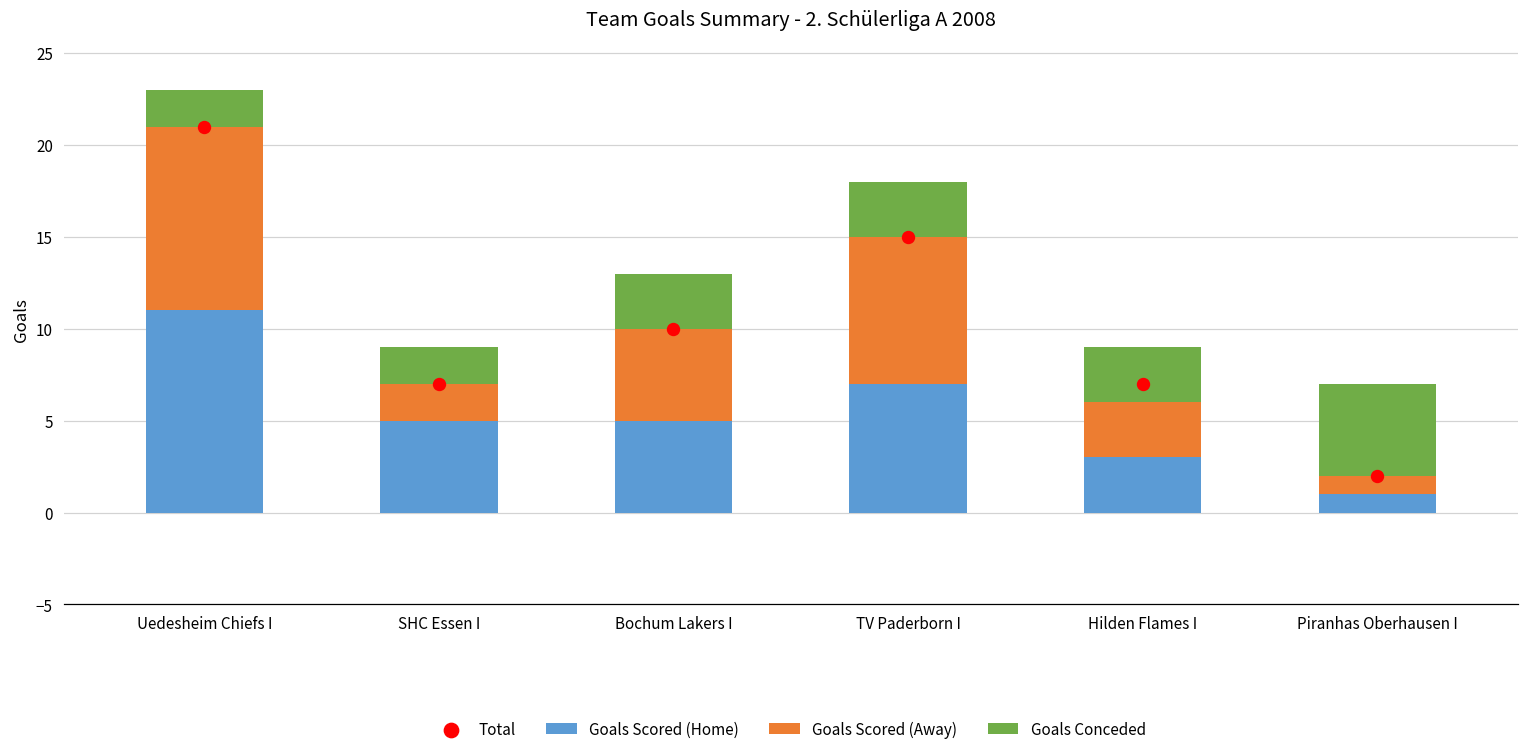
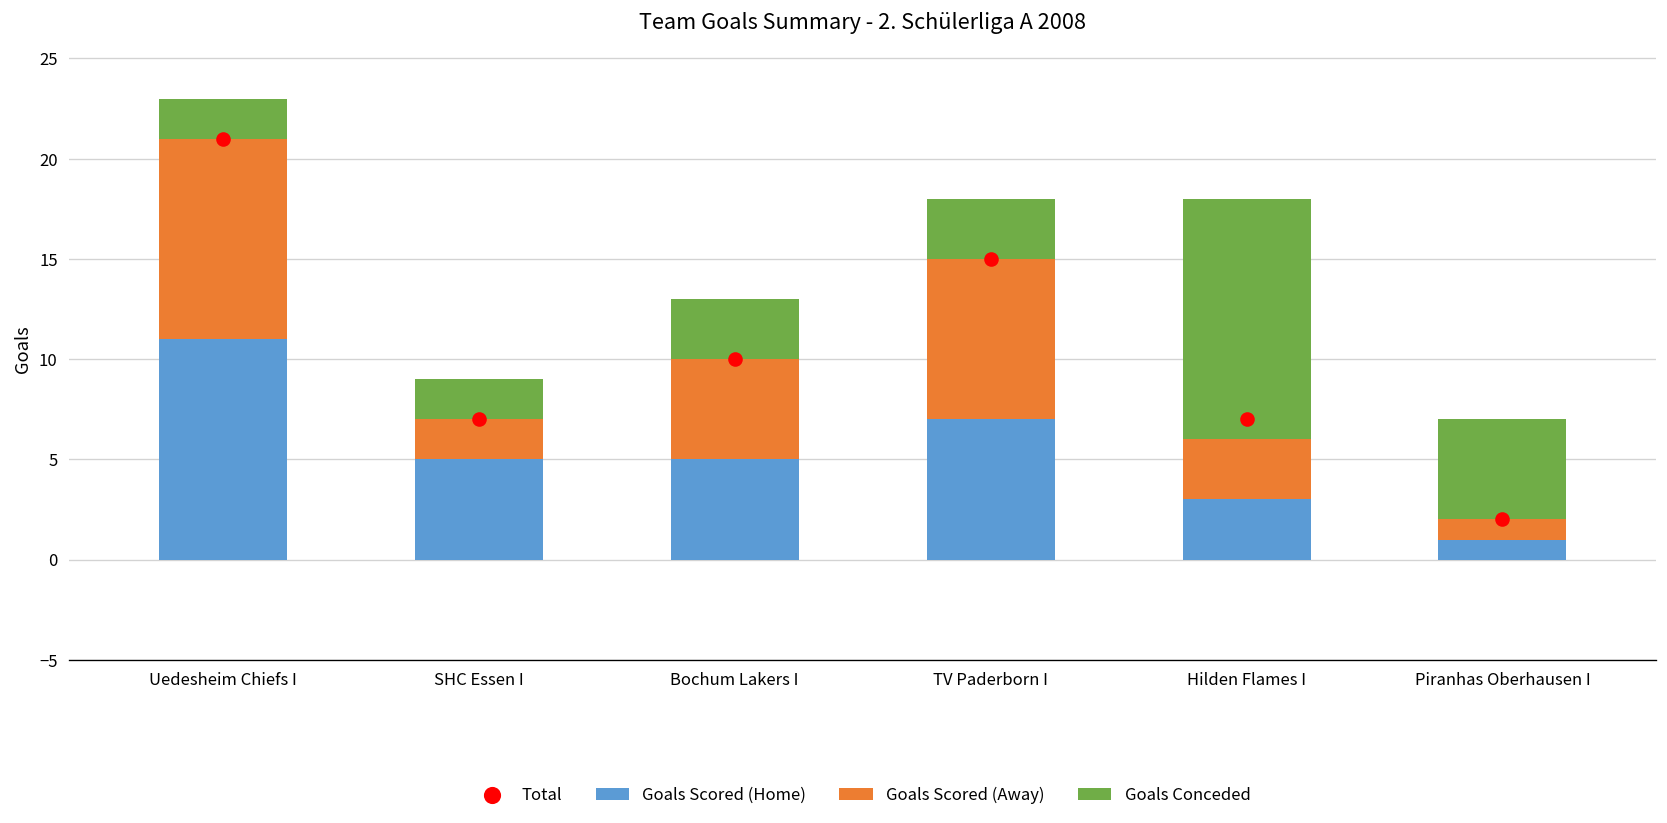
Goals Conceded, Hilden Flames I: 3 -> 12
